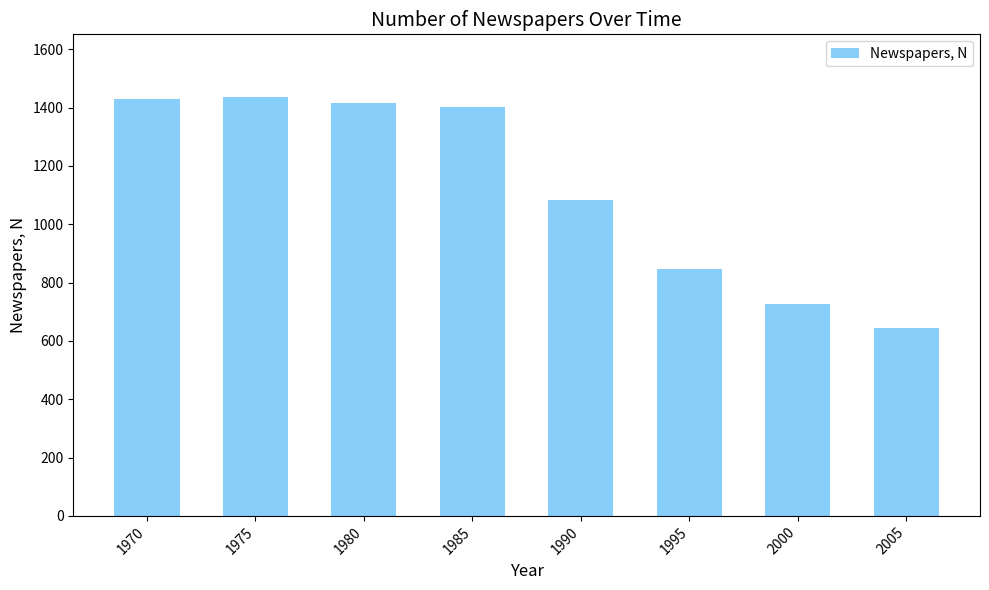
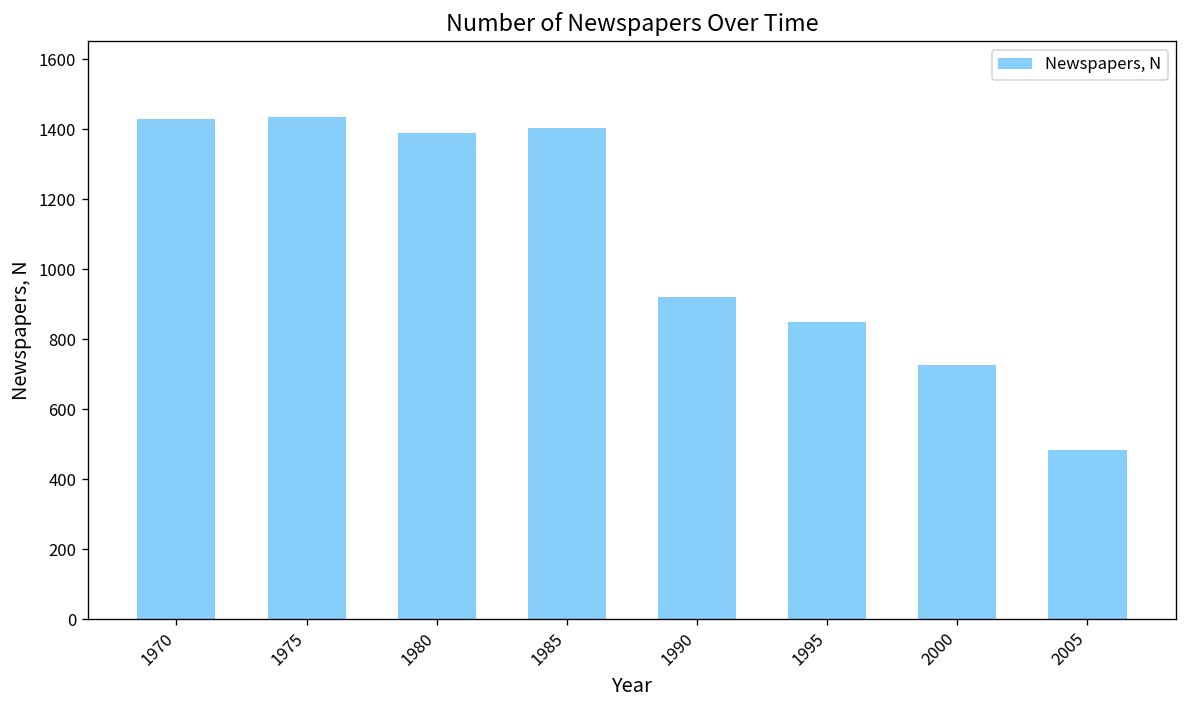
1980: 1420 -> 1390
1990: 1080 -> 920
2005: 650 -> 480
